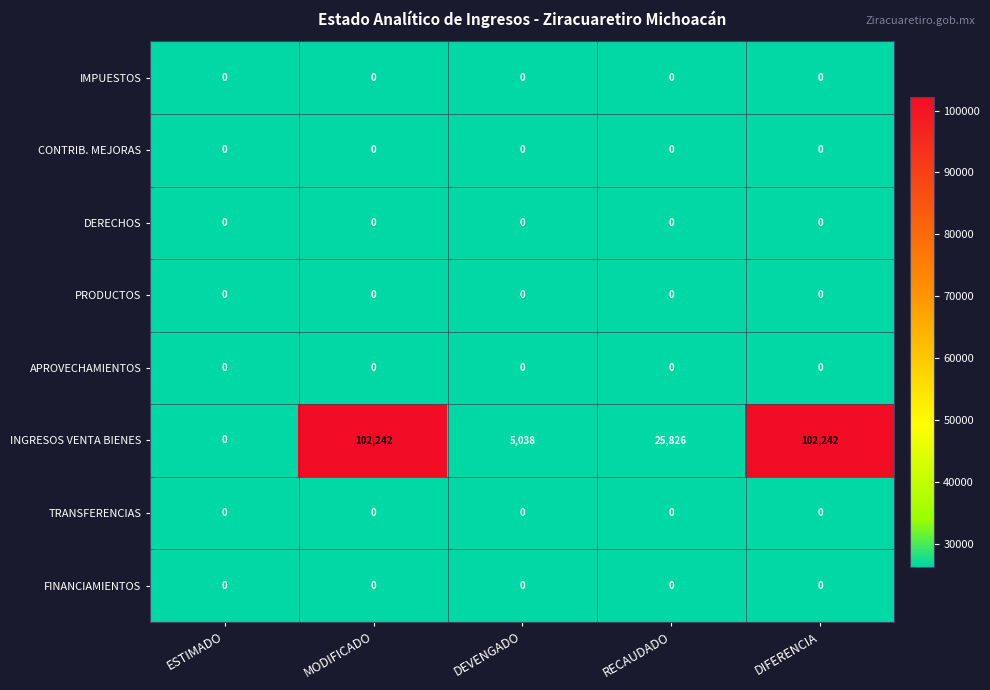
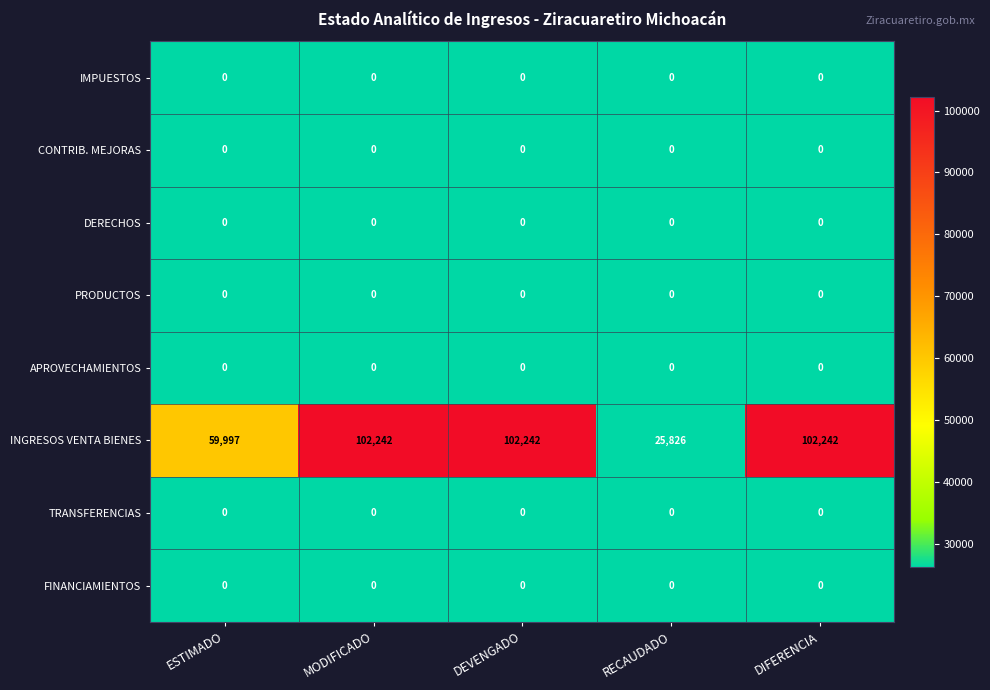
INGRESOS VENTA BIENES, ESTIMADO: 0 -> 59,997
INGRESOS VENTA BIENES, DEVENGADO: 5,038 -> 102,242
